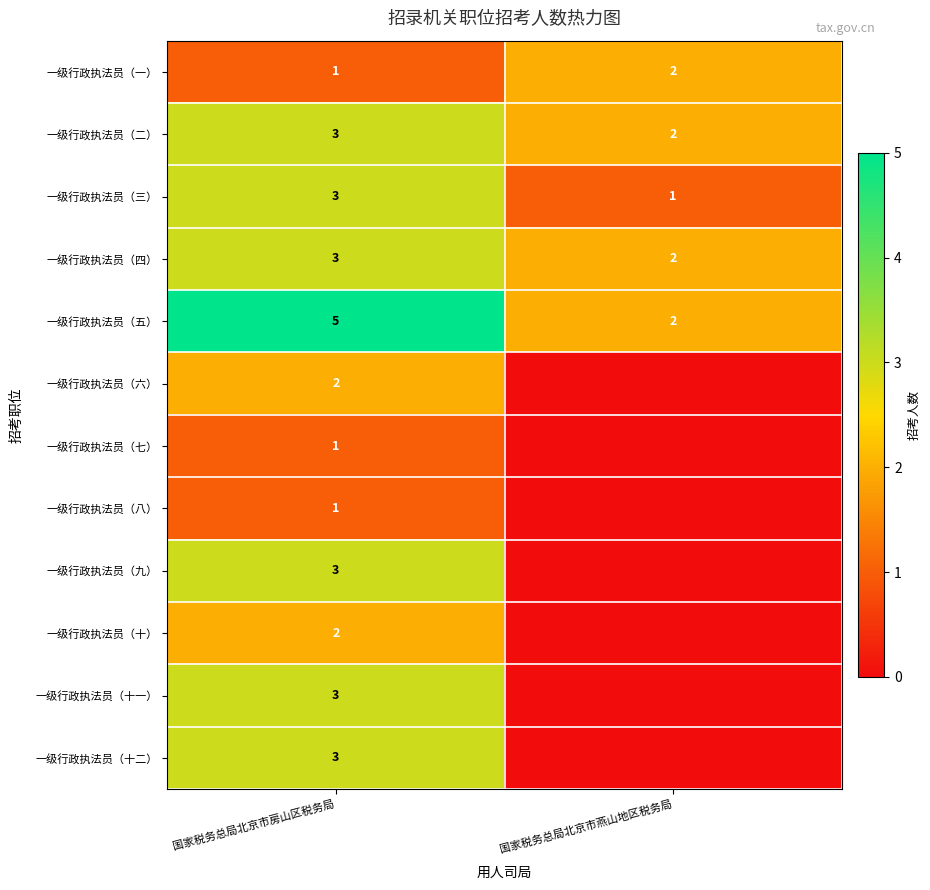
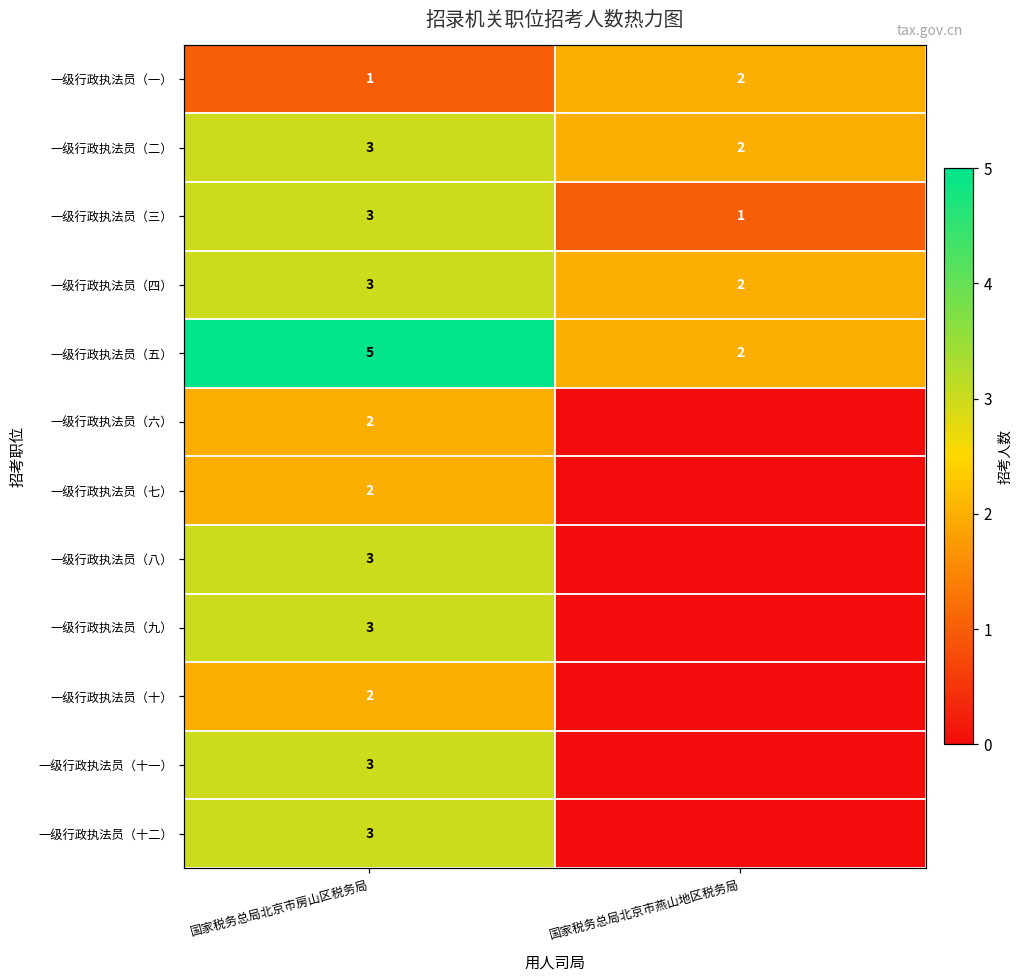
一级行政执法员（七）, 国家税务总局北京市房山区税务局: 1 -> 2
一级行政执法员（八）, 国家税务总局北京市房山区税务局: 1 -> 3
